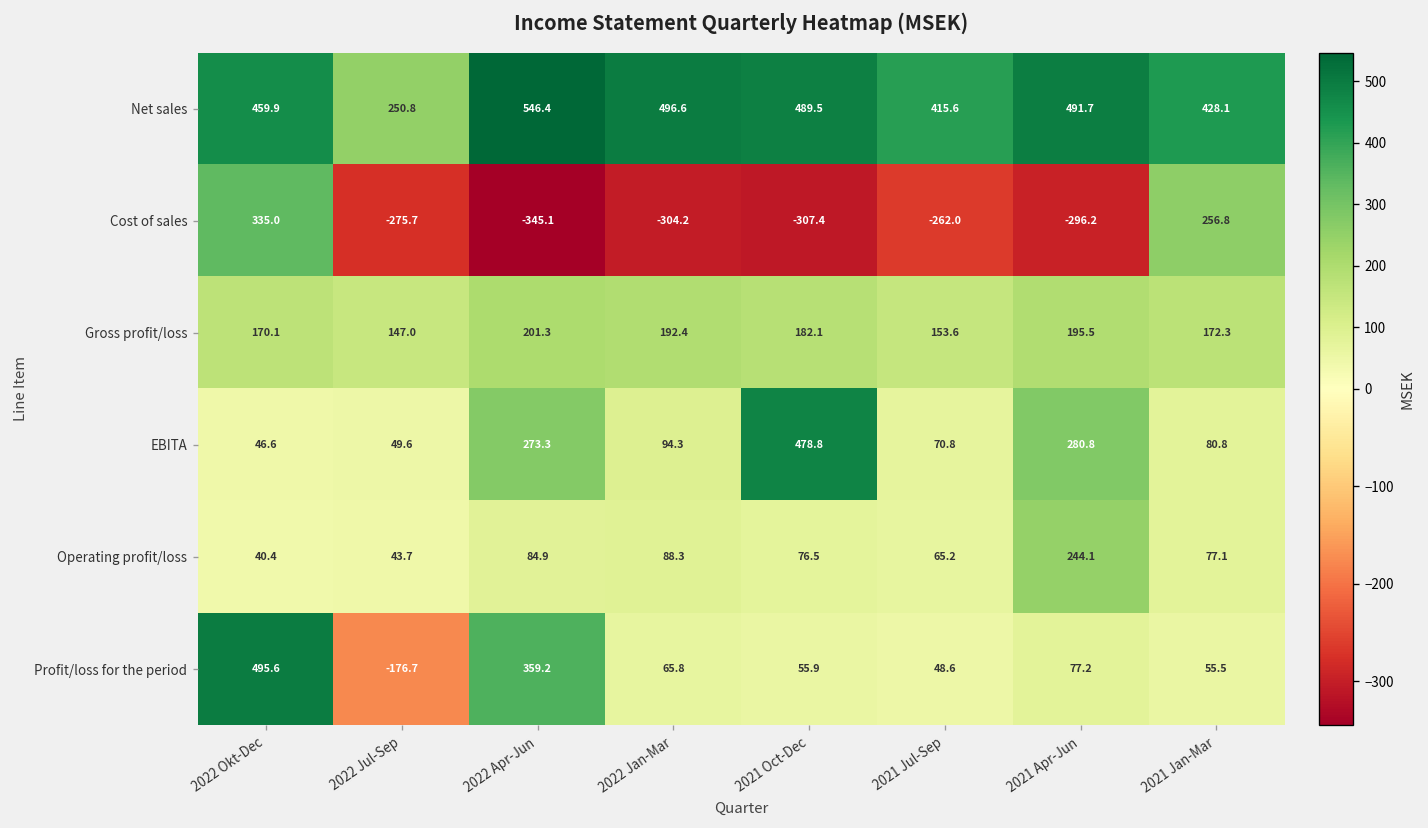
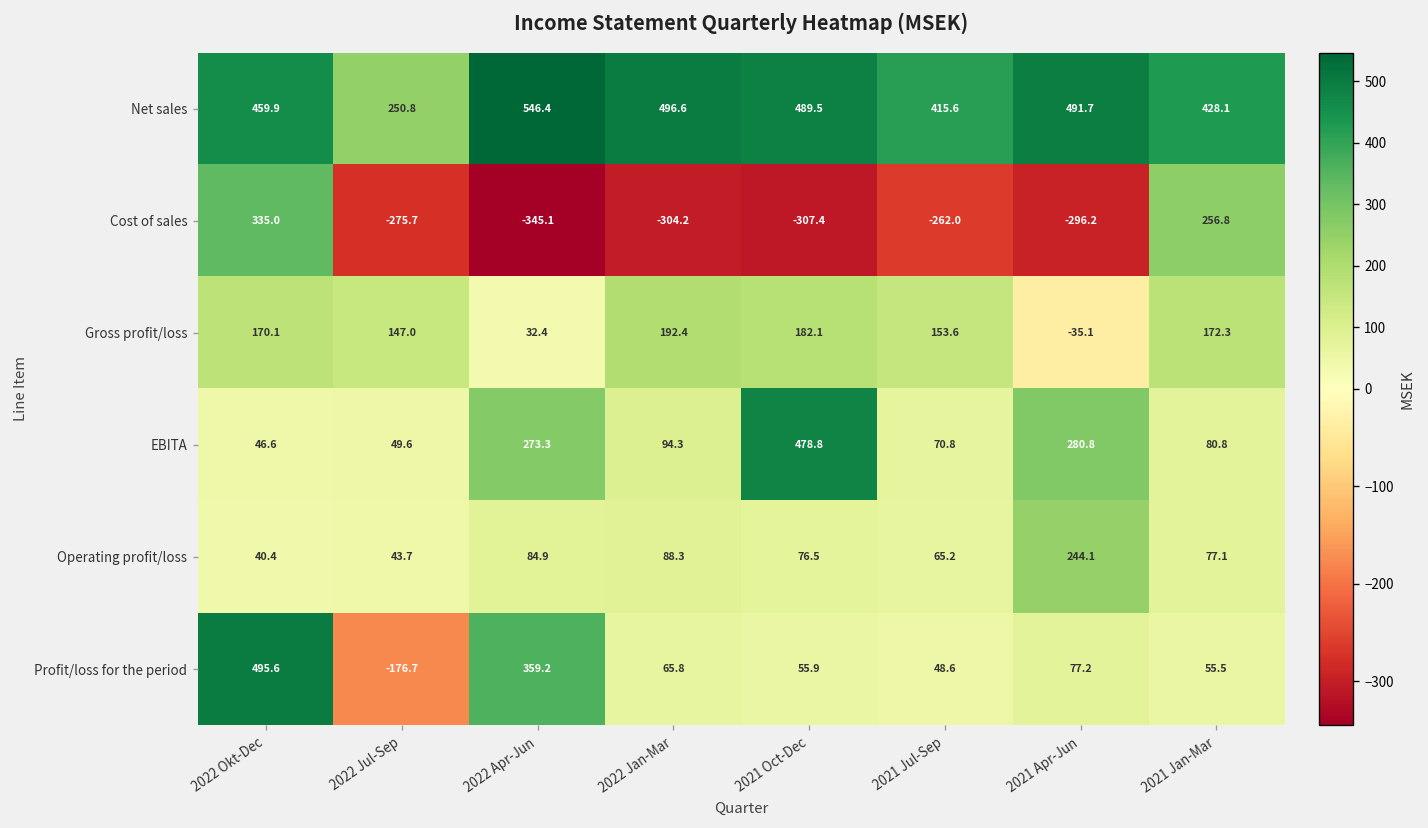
Gross profit/loss, 2022 Apr-Jun: 201.3 -> 32.4
Gross profit/loss, 2021 Apr-Jun: 195.5 -> -35.1
